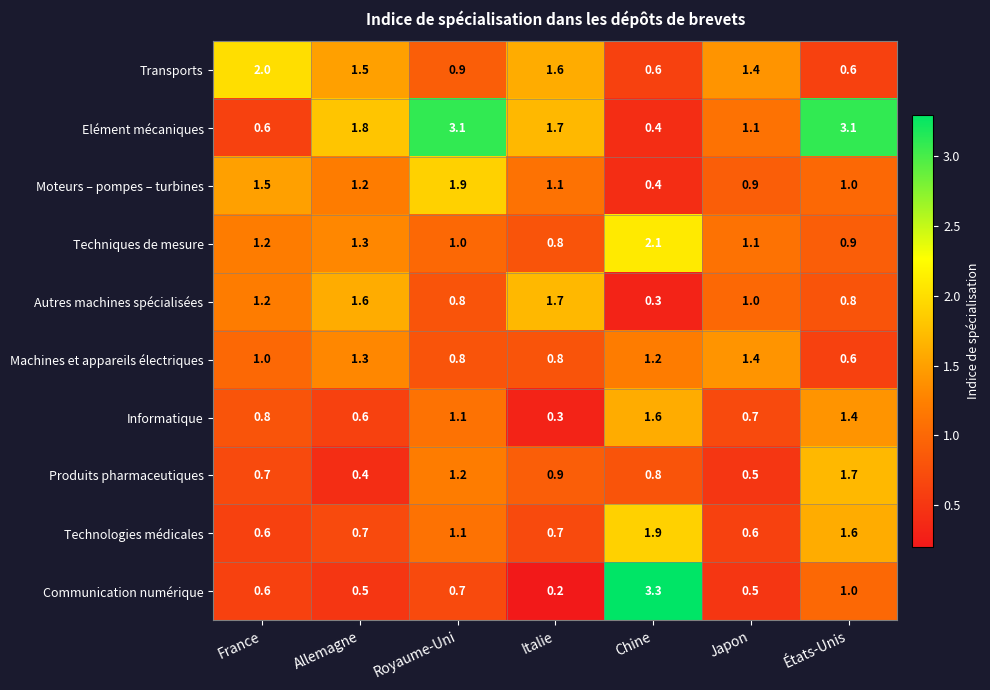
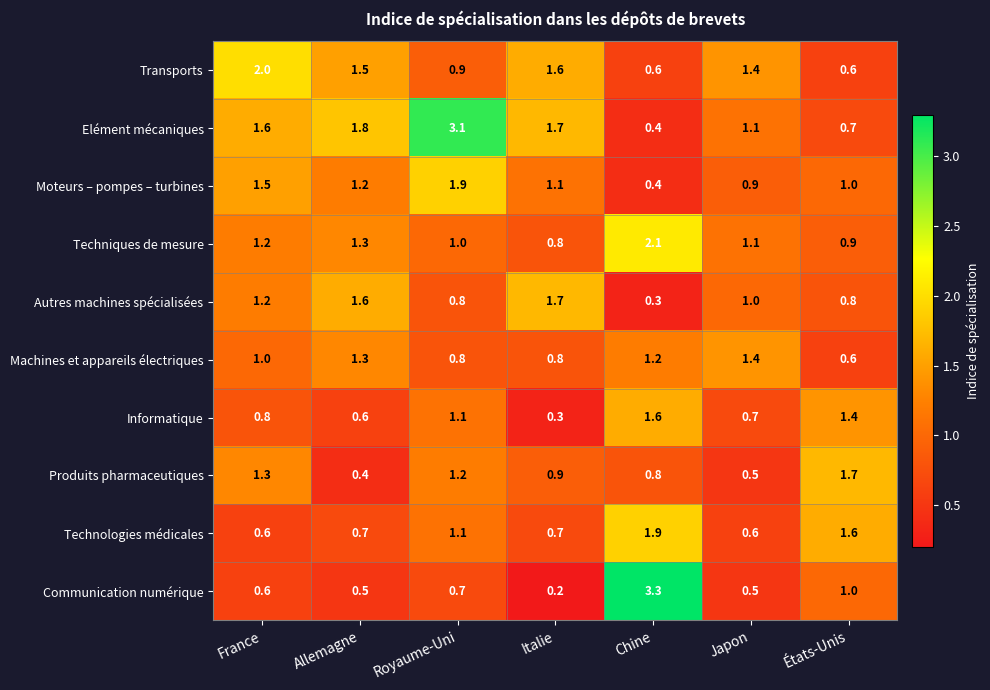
Elément mécaniques, France: 0.6 -> 1.6
Elément mécaniques, États-Unis: 3.1 -> 0.7
Produits pharmaceutiques, France: 0.7 -> 1.3
